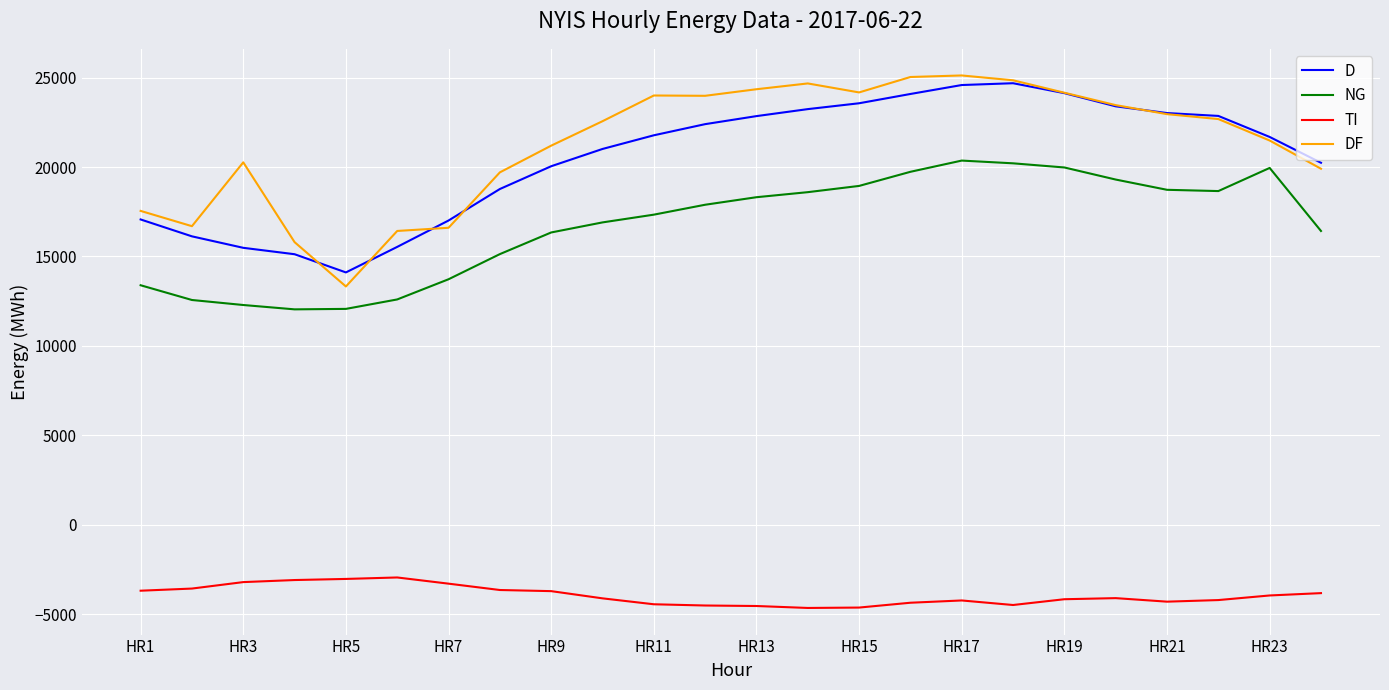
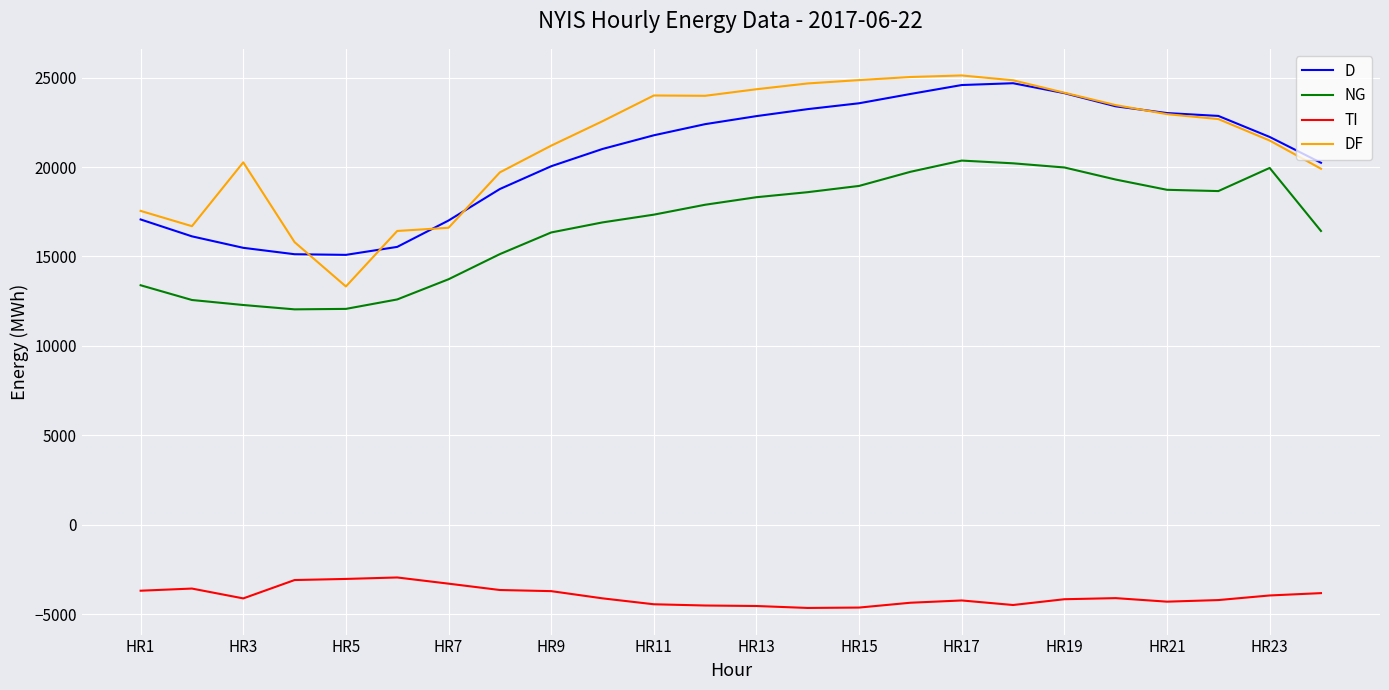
TI, HR3: -3200 -> -4100
D, HR5: 14100 -> 15100
DF, HR15: 24200 -> 24900
